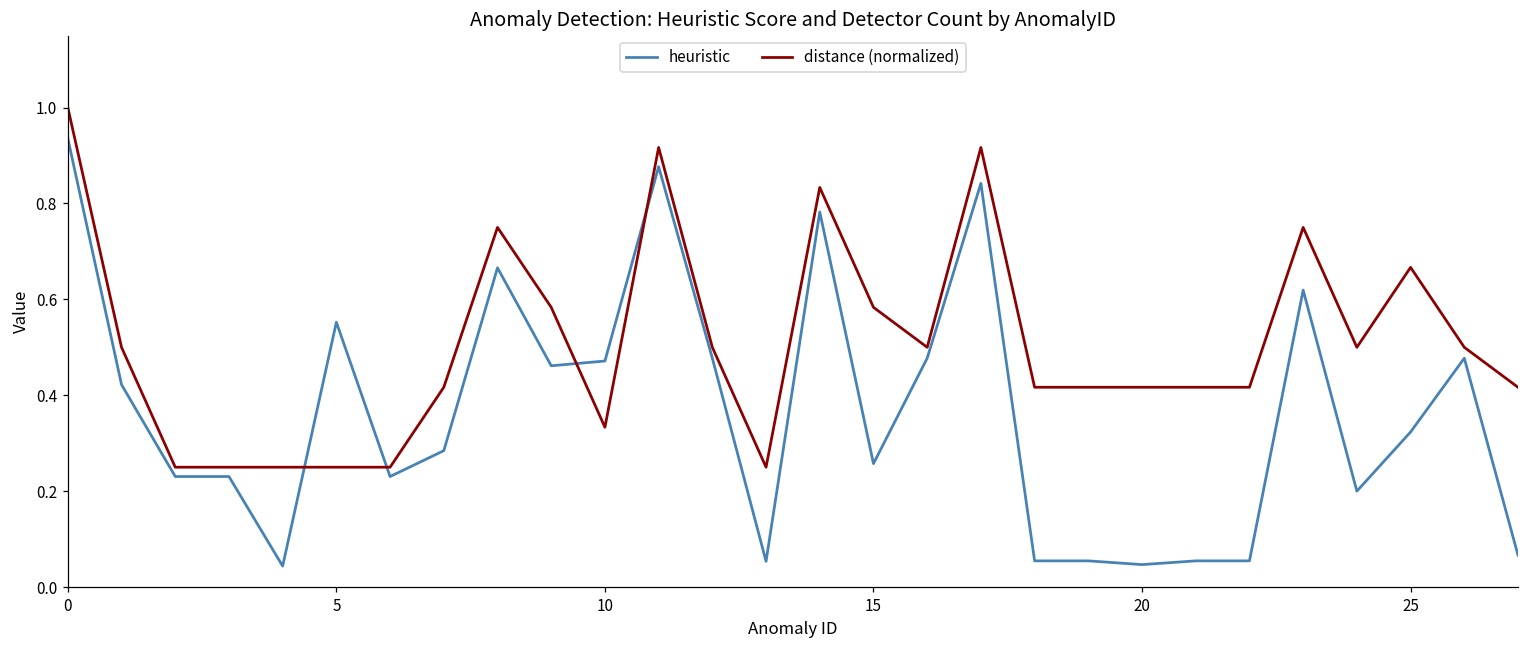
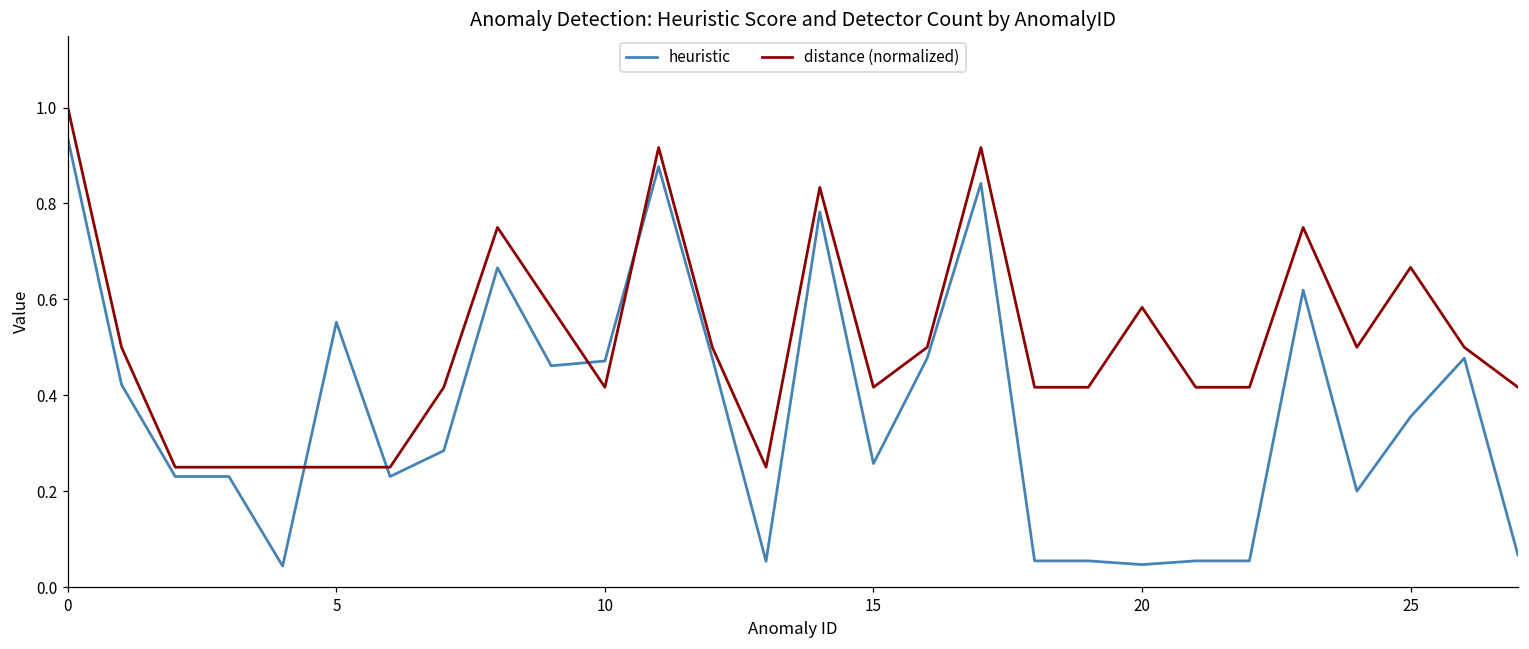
distance (normalized), 10: 0.33 -> 0.42
distance (normalized), 15: 0.58 -> 0.42
distance (normalized), 20: 0.42 -> 0.58
heuristic, 25: 0.32 -> 0.36
